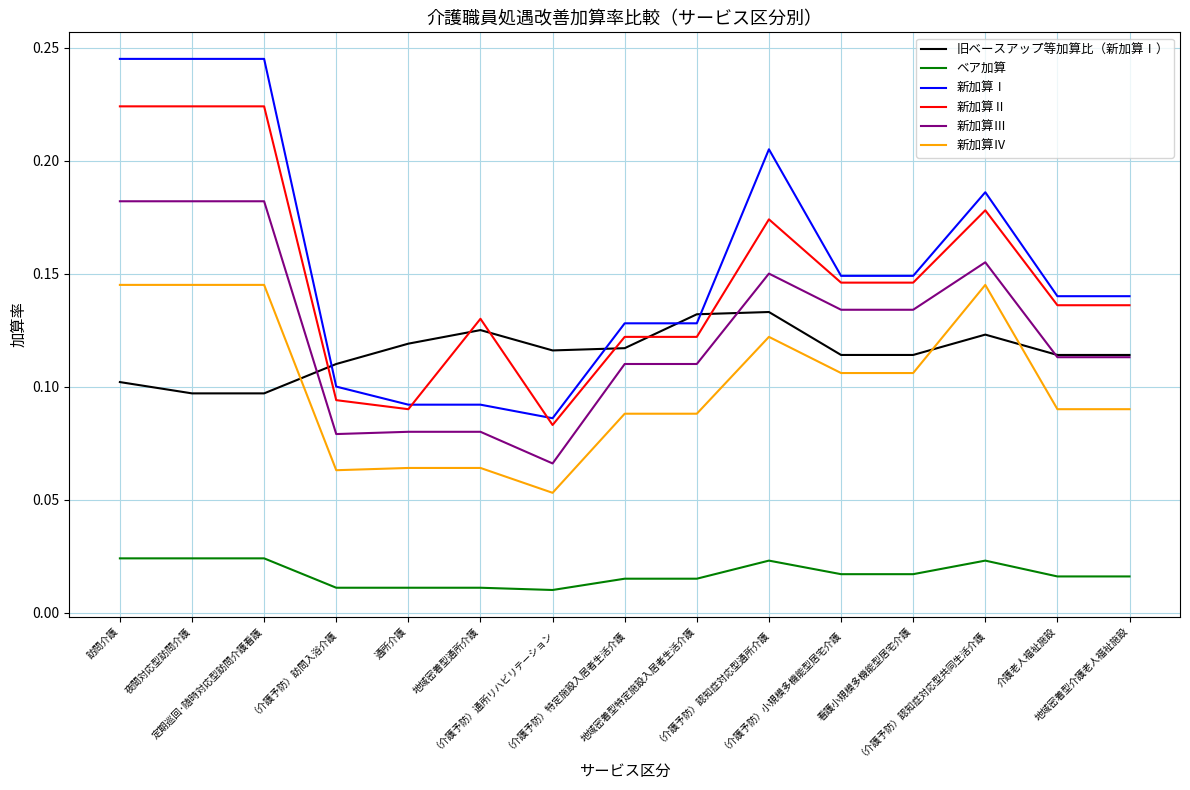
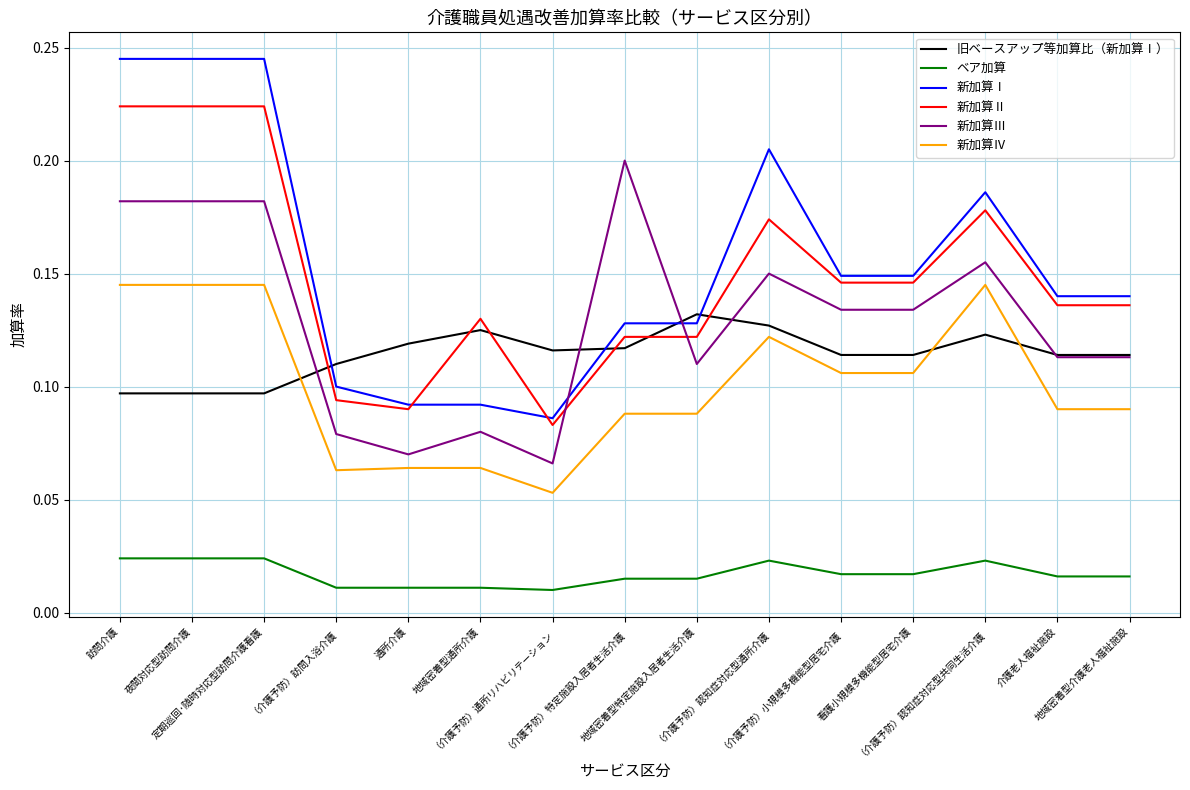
旧ベースアップ等加算比（新加算Ⅰ）, 訪問介護: 0.102 -> 0.097
新加算Ⅲ, 通所介護: 0.08 -> 0.07
新加算Ⅲ, （介護予防）特定施設入居者生活介護: 0.11 -> 0.20
旧ベースアップ等加算比（新加算Ⅰ）, （介護予防）認知症対応型通所介護: 0.133 -> 0.127
